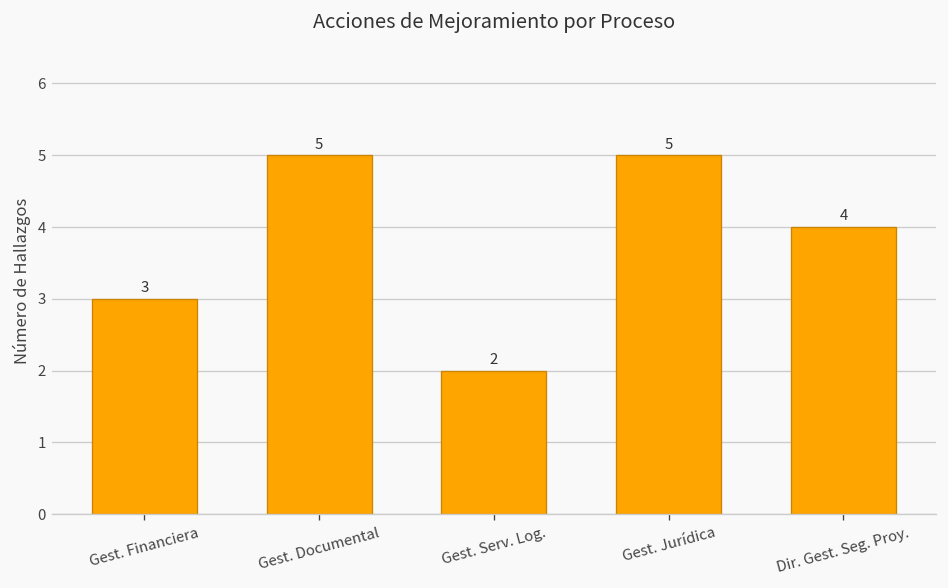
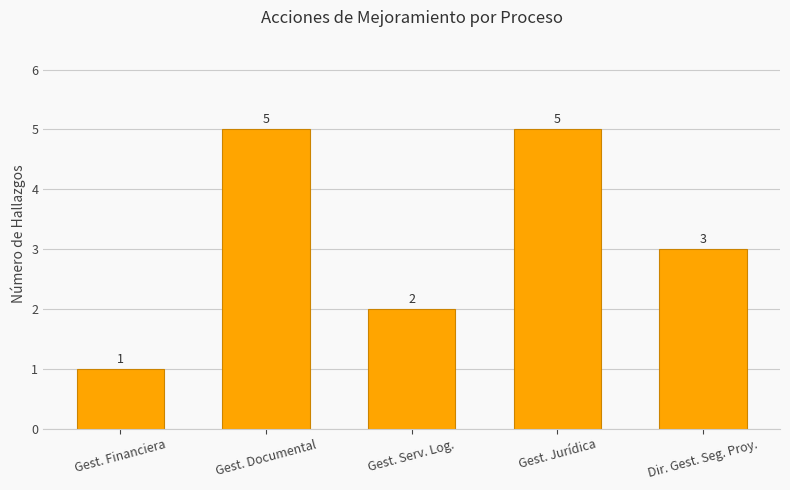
Gest. Financiera: 3 -> 1
Dir. Gest. Seg. Proy.: 4 -> 3
